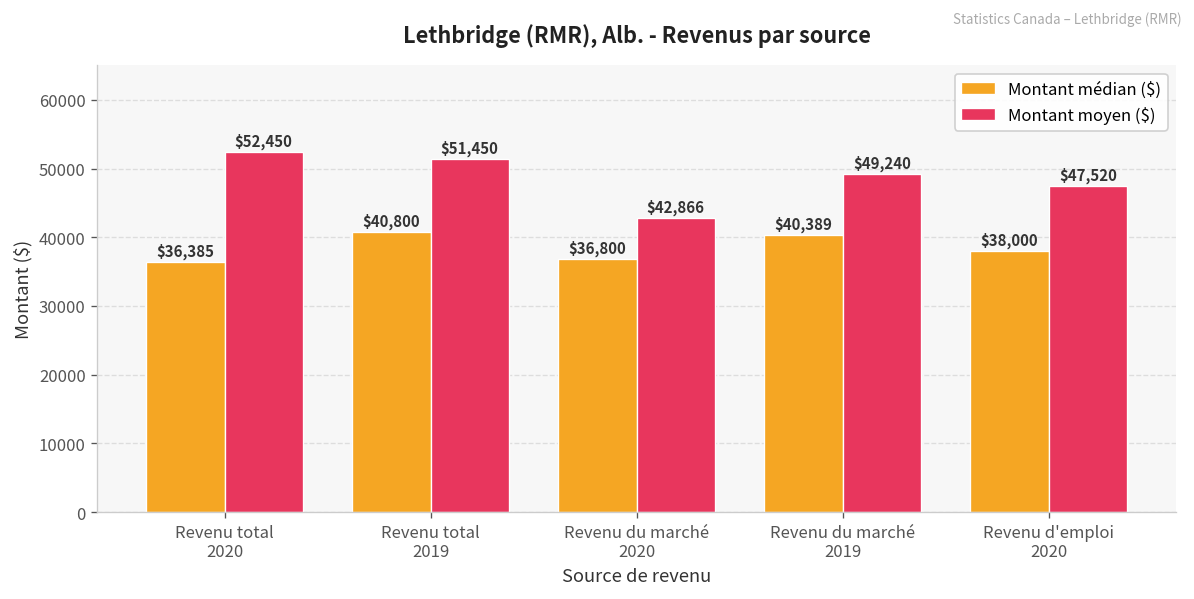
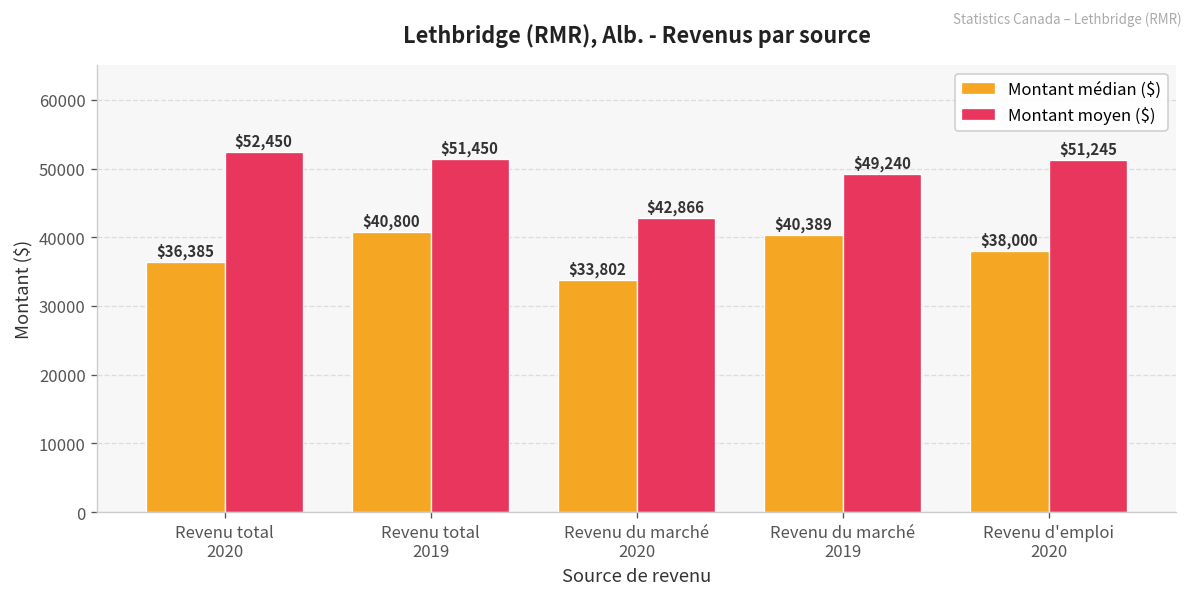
Montant médian ($), Revenu du marché 2020: $36,800 -> $33,802
Montant moyen ($), Revenu d'emploi 2020: $47,520 -> $51,245
